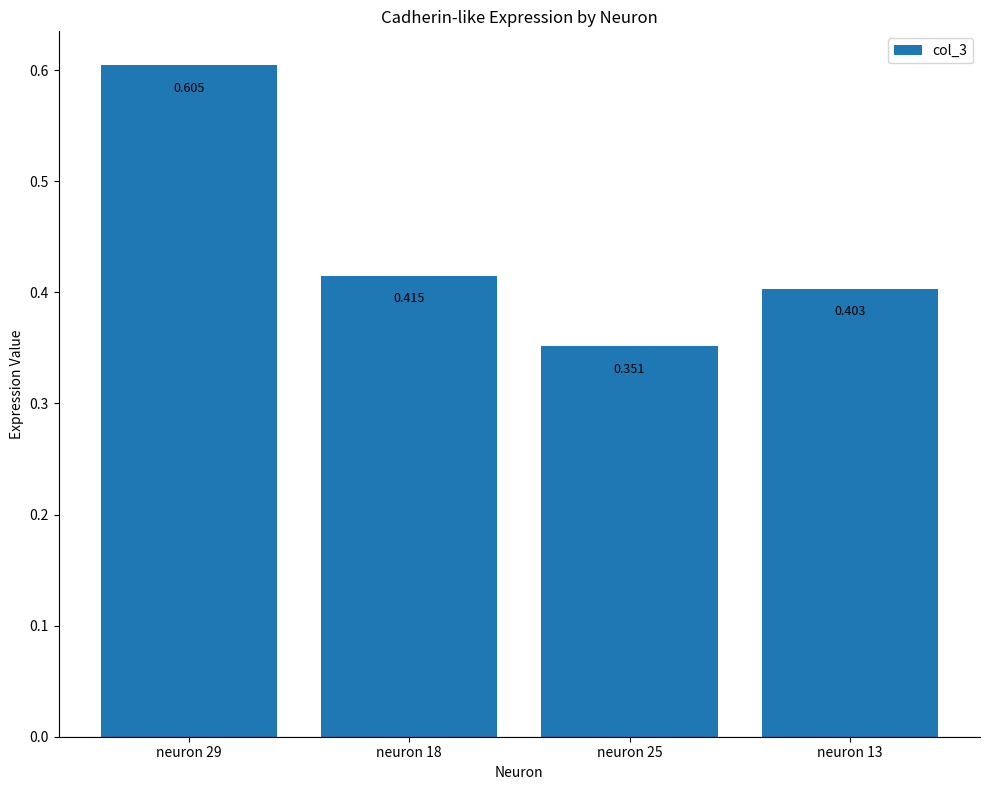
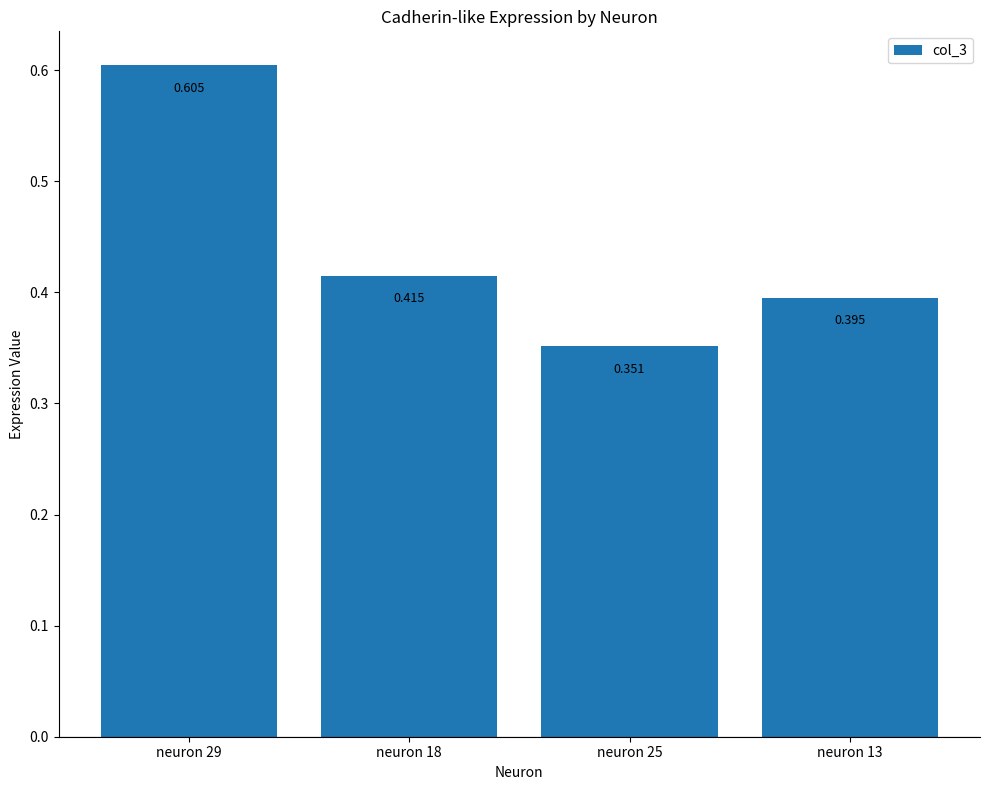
neuron 13: 0.403 -> 0.395
